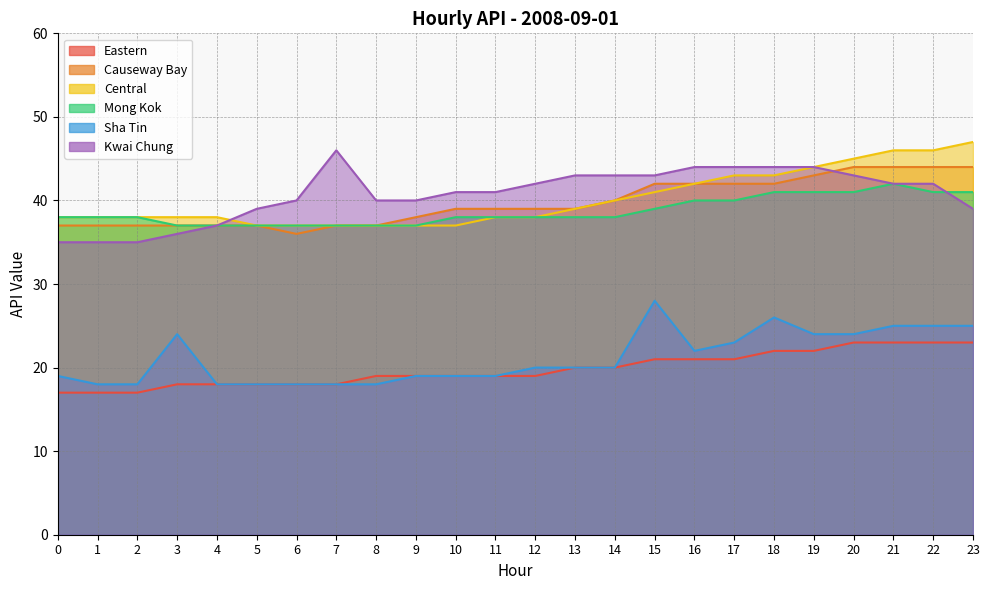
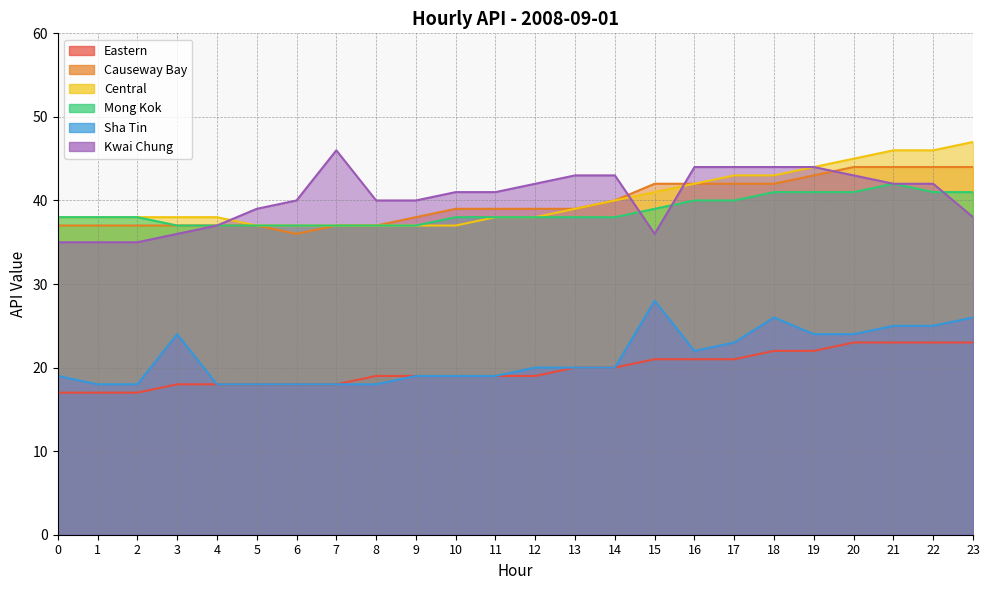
Kwai Chung, 15: 43 -> 36
Sha Tin, 23: 25 -> 26
Kwai Chung, 23: 39 -> 38
